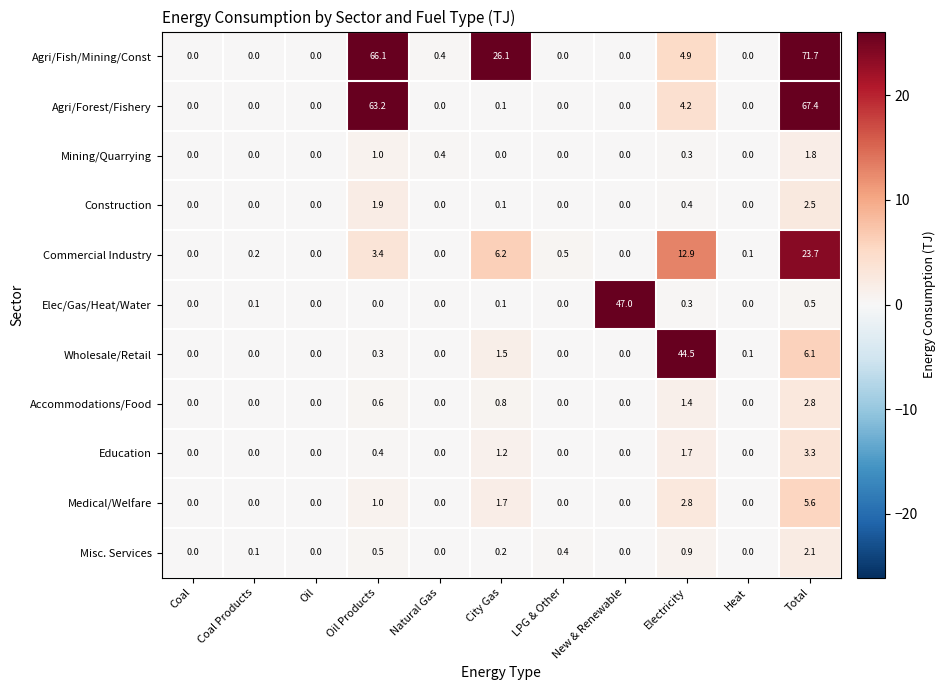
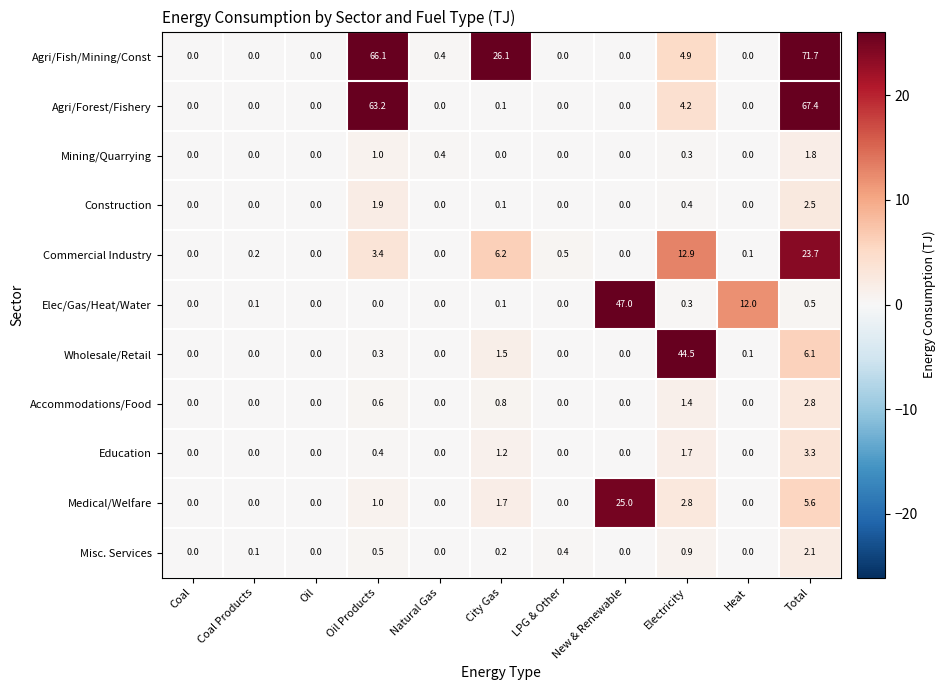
Elec/Gas/Heat/Water, Heat: 0.0 -> 12.0
Medical/Welfare, New & Renewable: 0.0 -> 25.0
